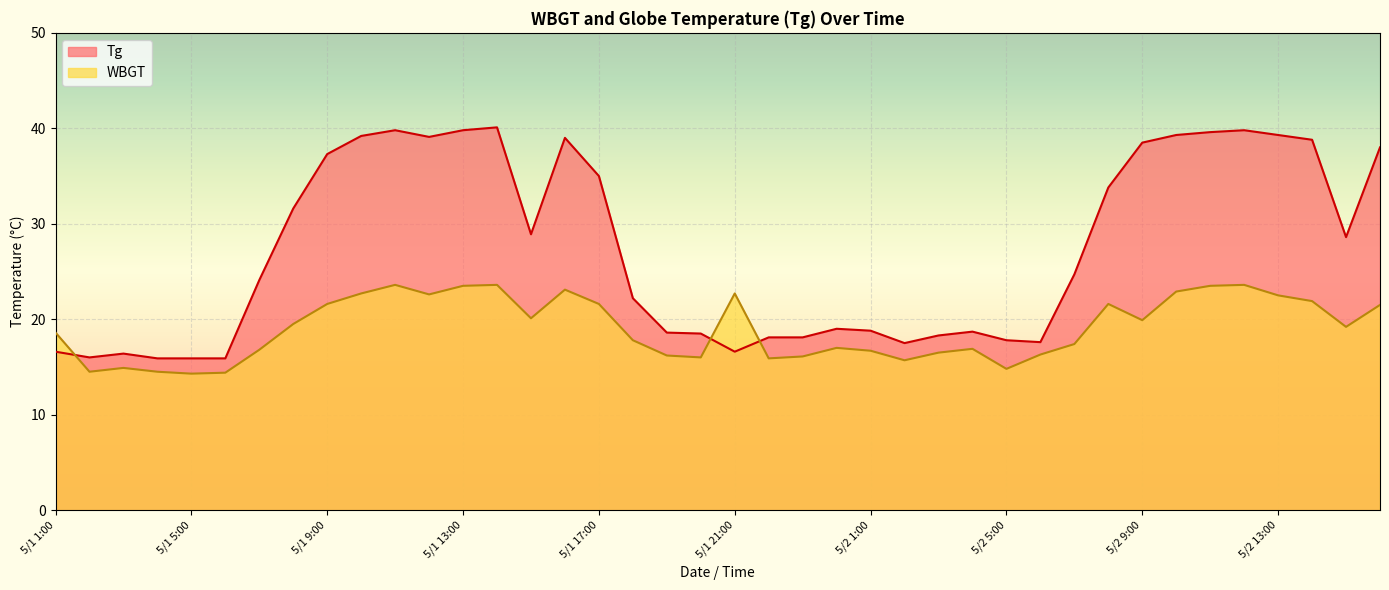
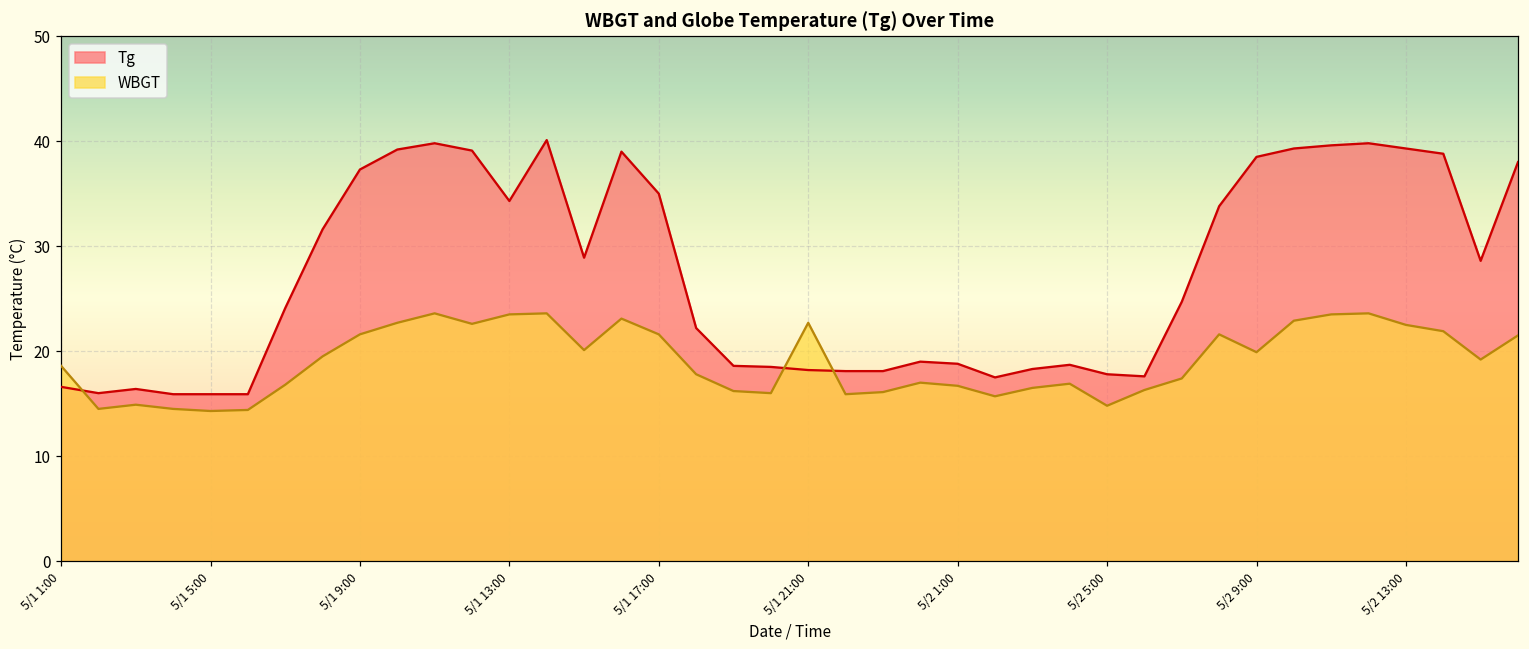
Tg, 5/1 13:00: 40 -> 34
Tg, 5/1 21:00: 17 -> 18
